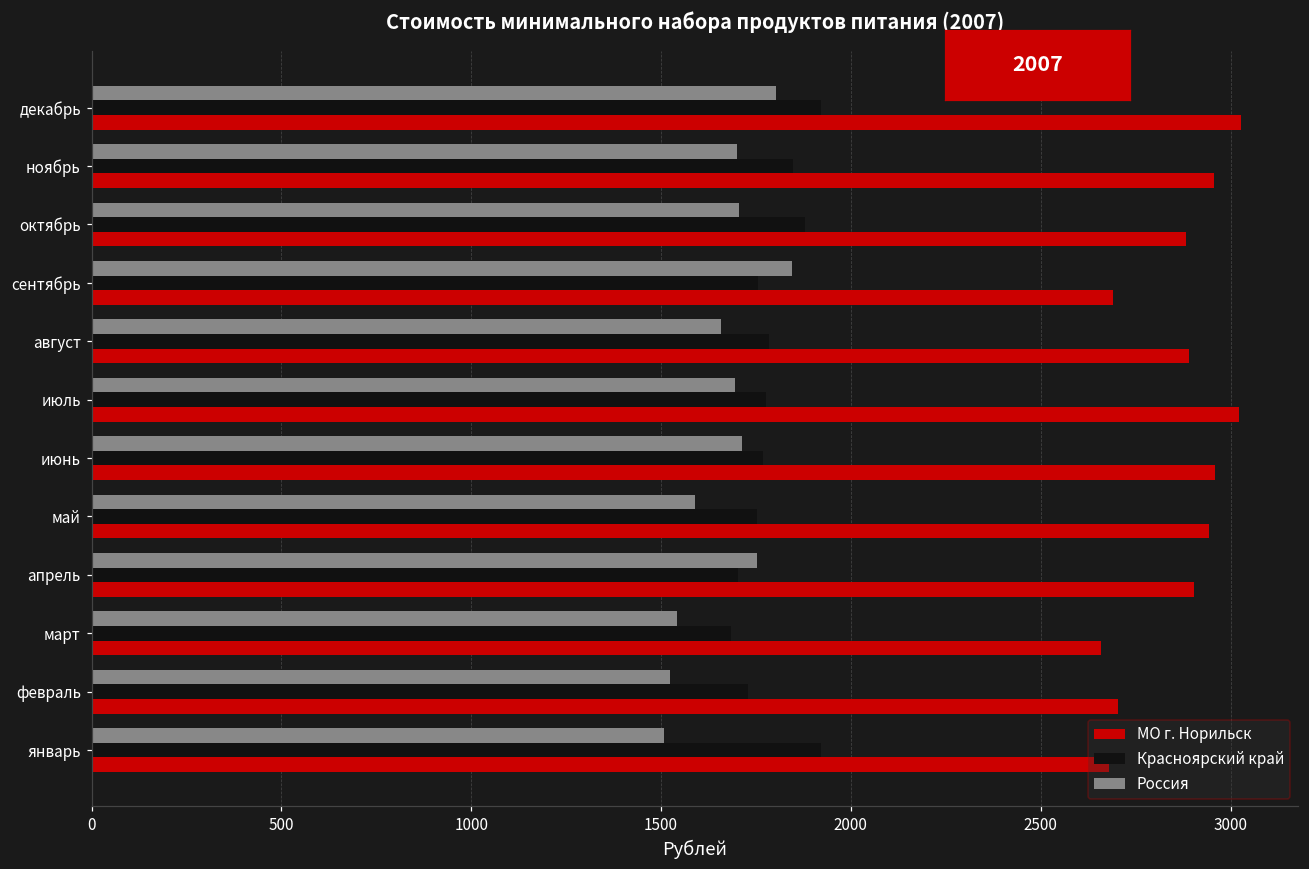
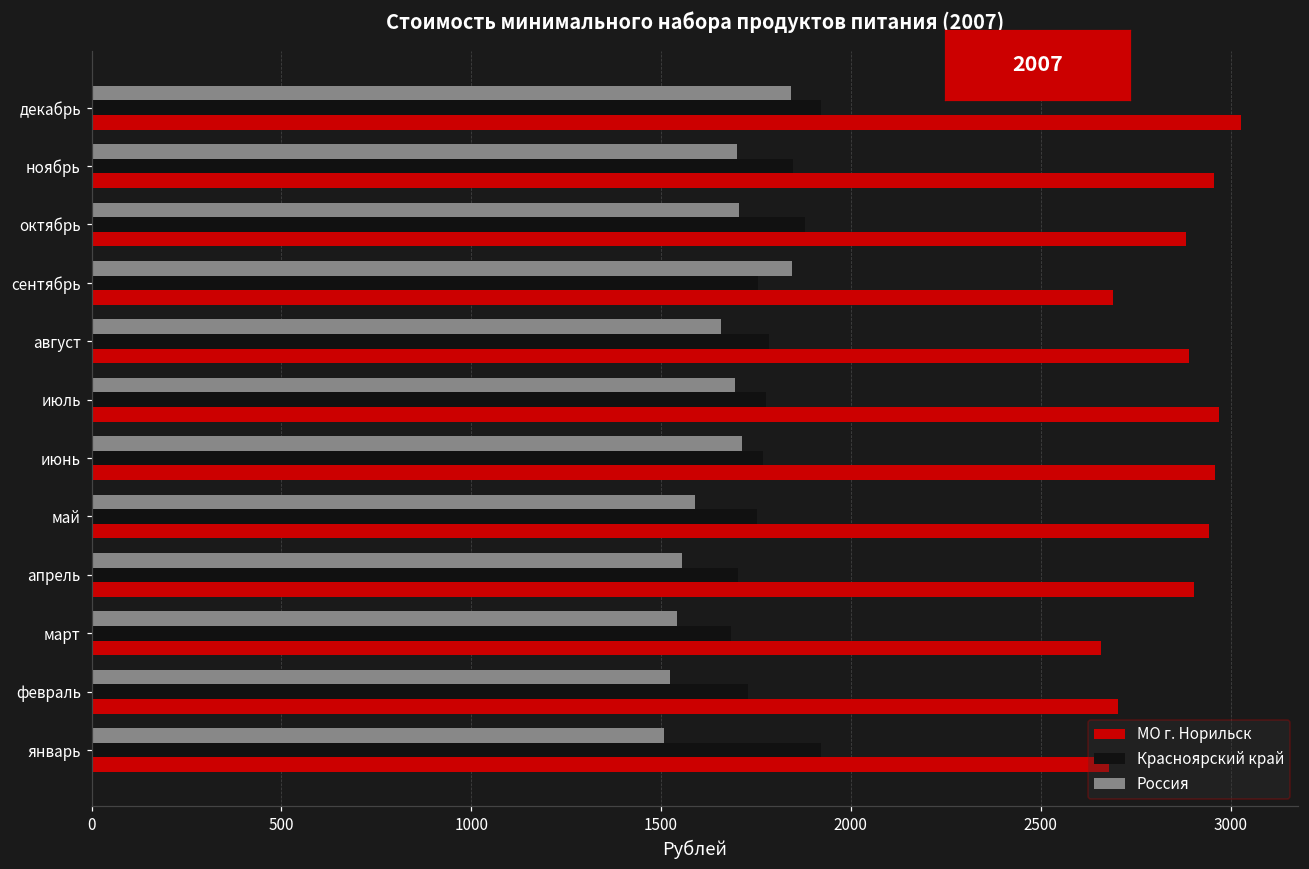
Россия, декабрь: 1800 -> 1840
МО г. Норильск, июль: 3020 -> 2970
Россия, апрель: 1750 -> 1560
